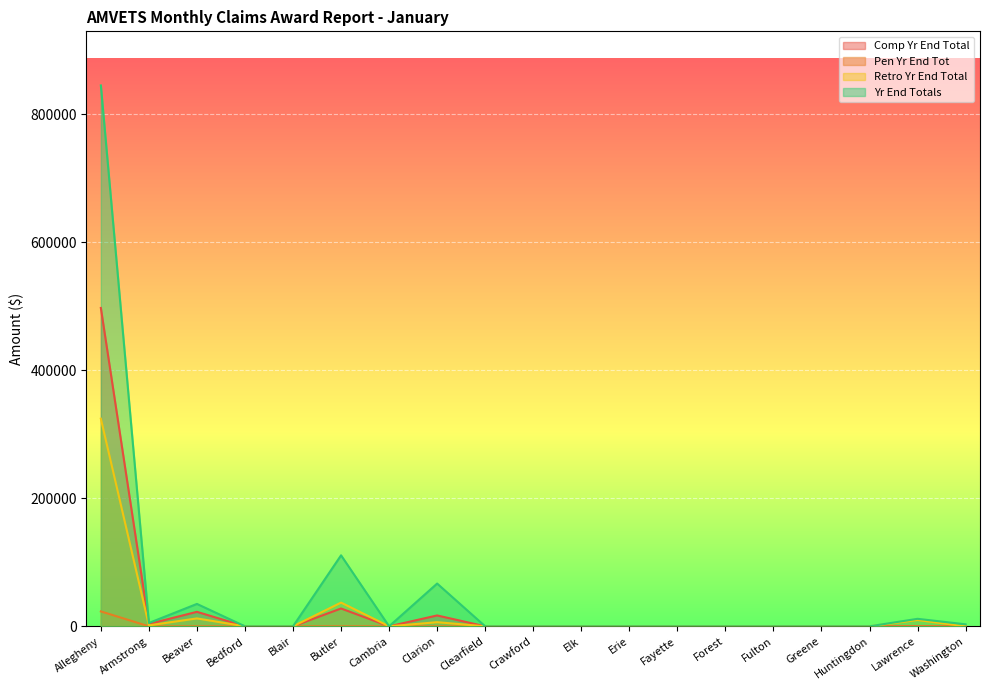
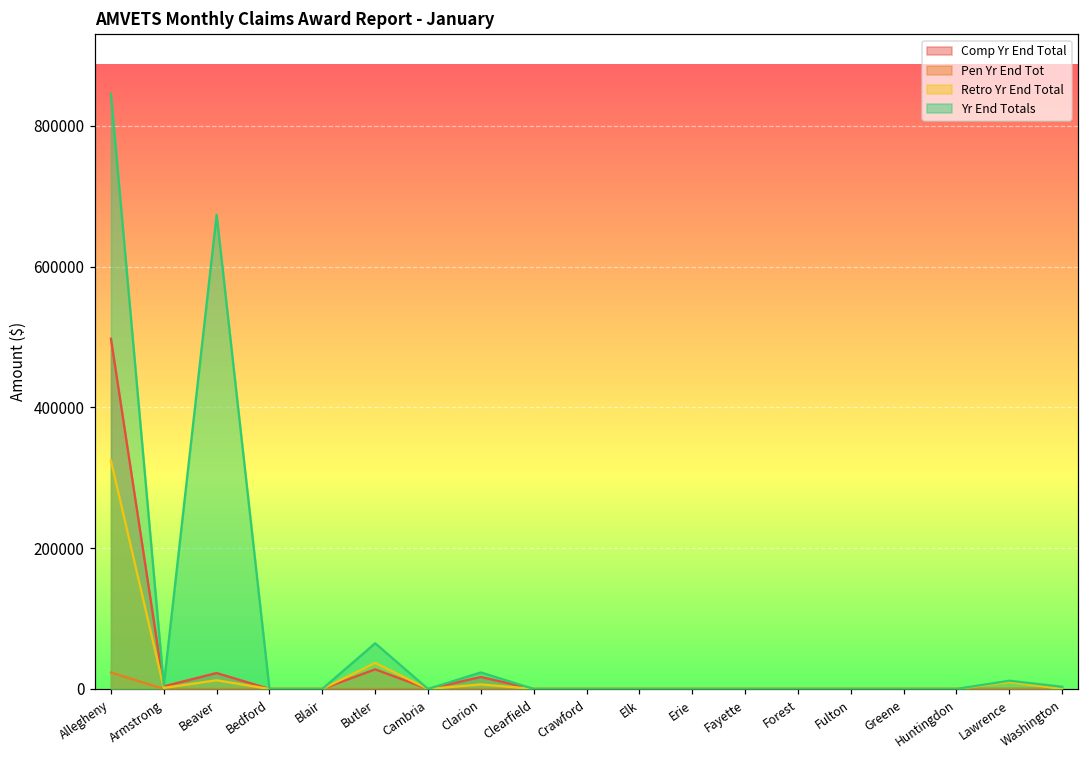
Yr End Totals, Beaver: 30000 -> 670000
Yr End Totals, Butler: 110000 -> 60000
Yr End Totals, Clarion: 70000 -> 20000
